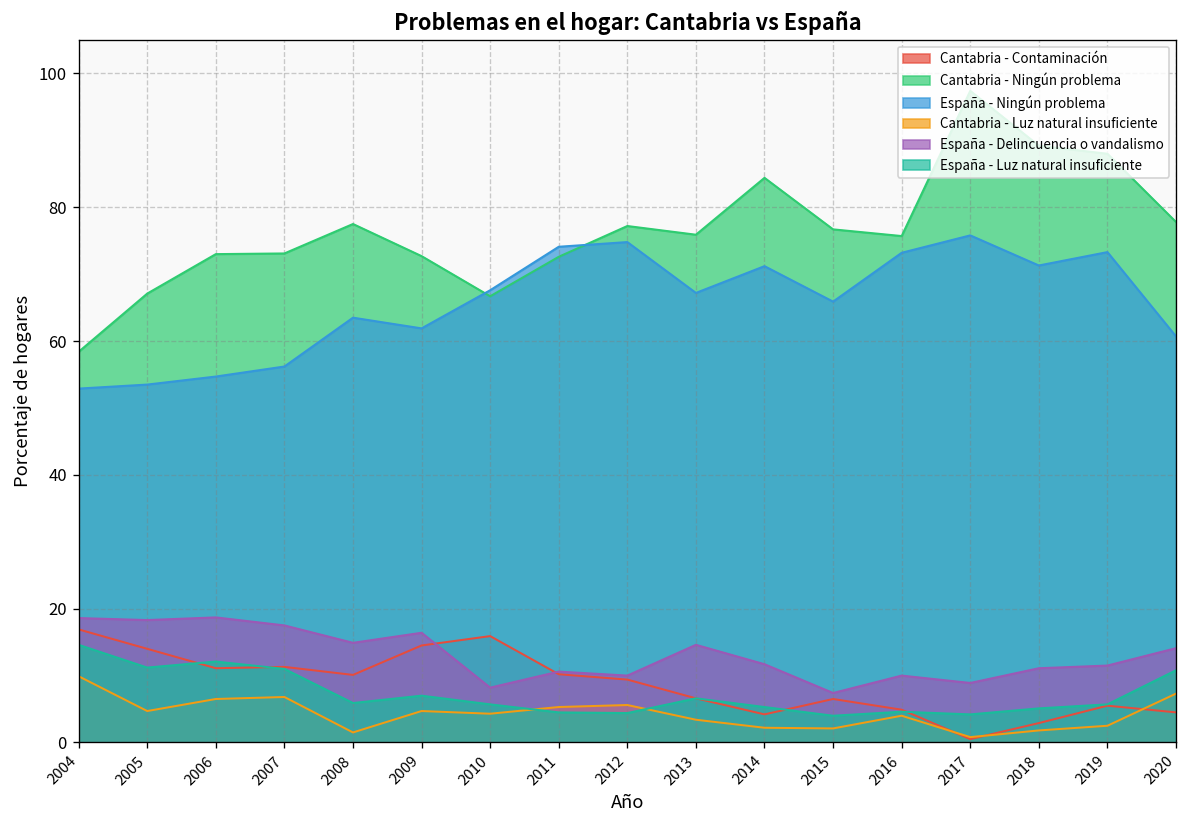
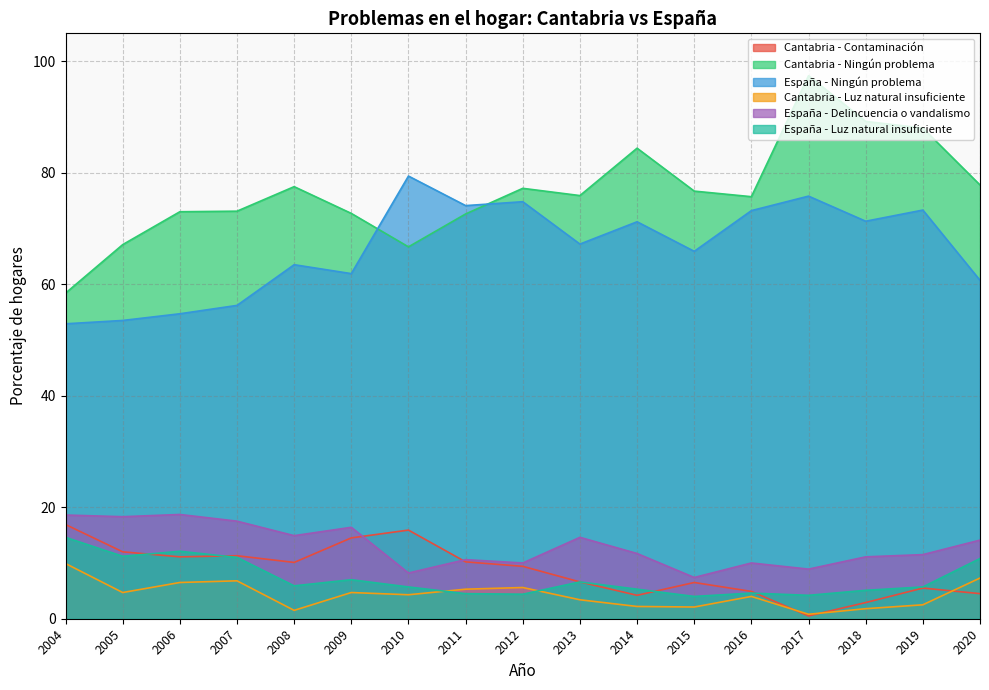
Cantabria - Contaminación, 2005: 14 -> 12
España - Ningún problema, 2010: 68 -> 79
